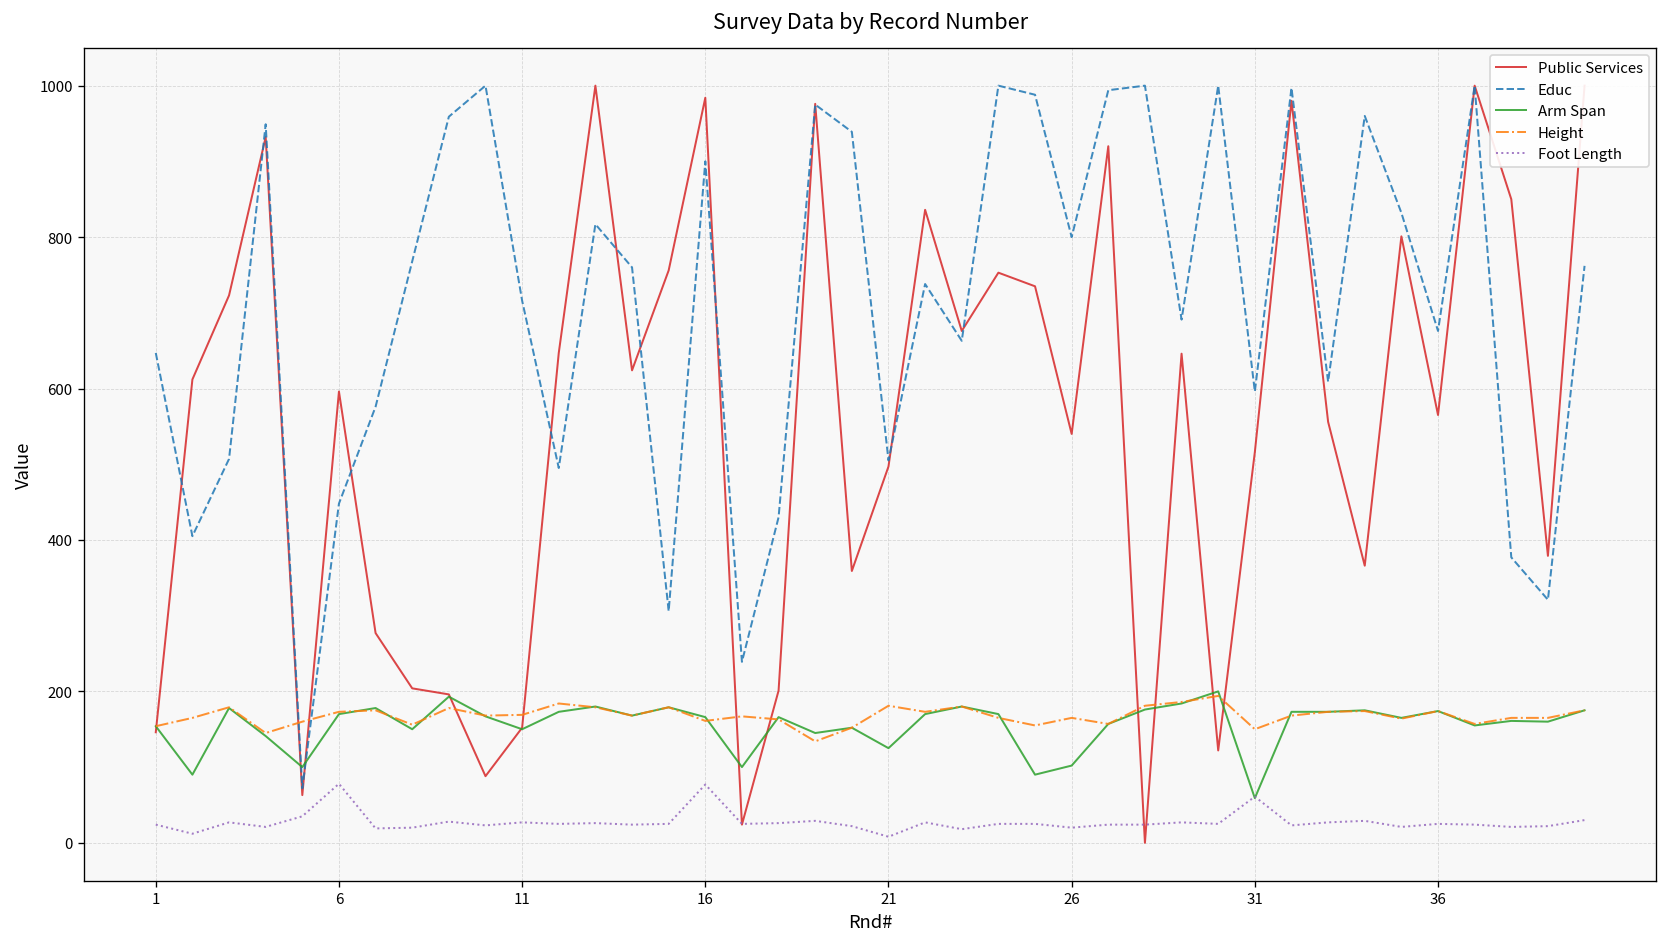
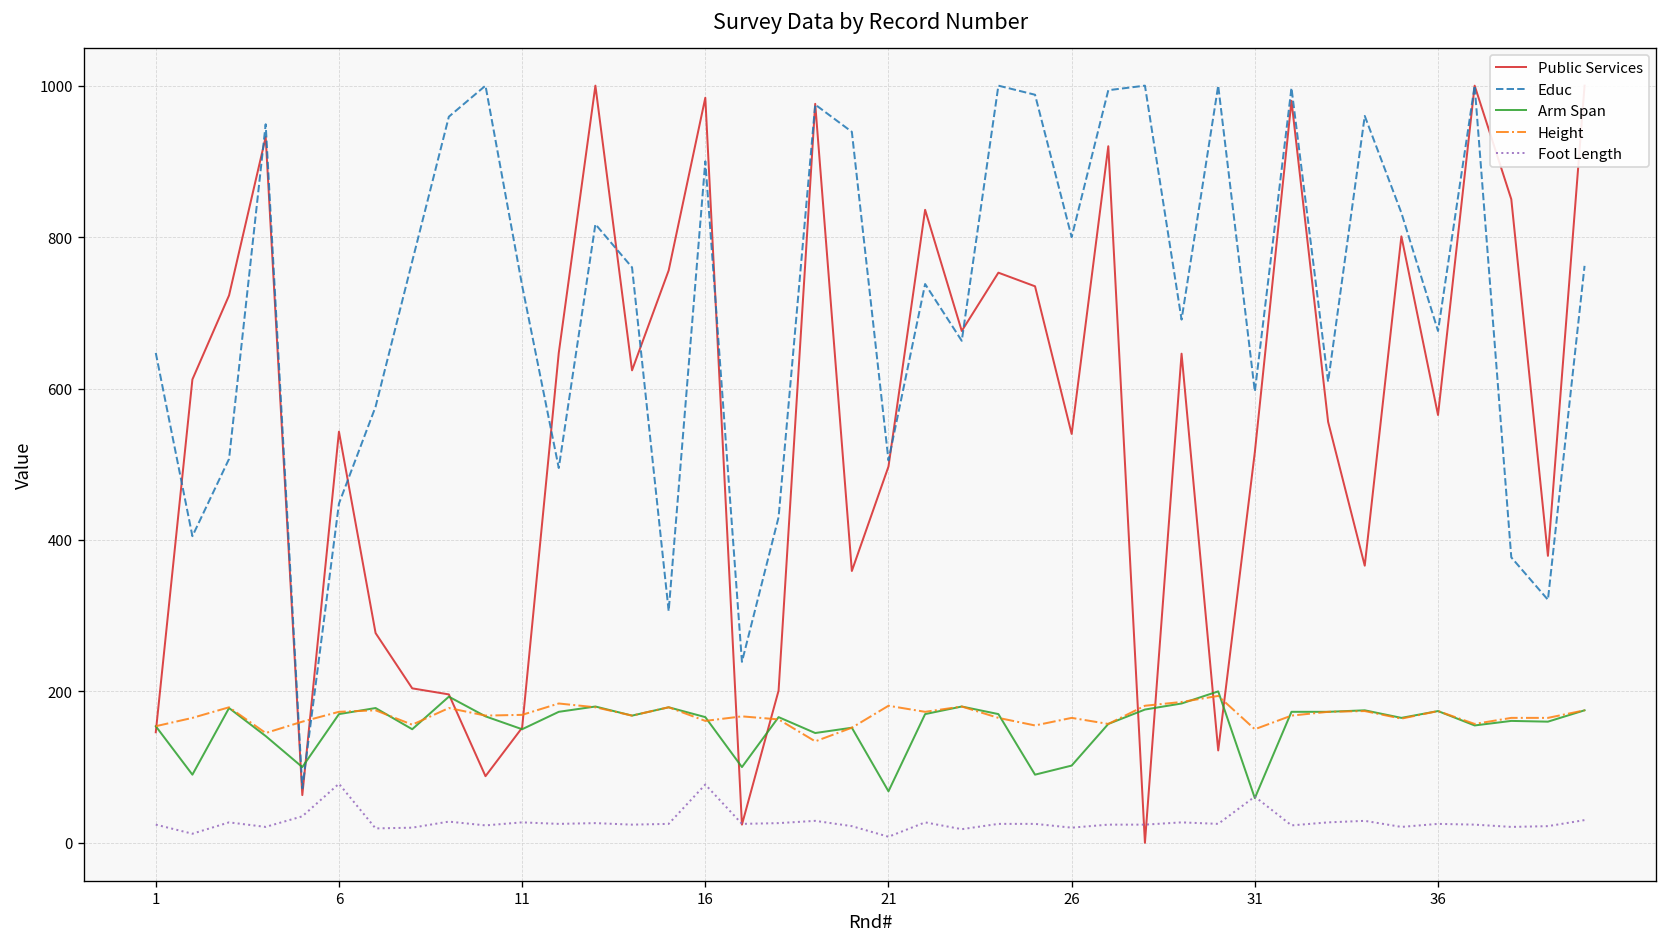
Public Services, 6: 600 -> 540
Educ, 11: 720 -> 740
Arm Span, 21: 130 -> 70
